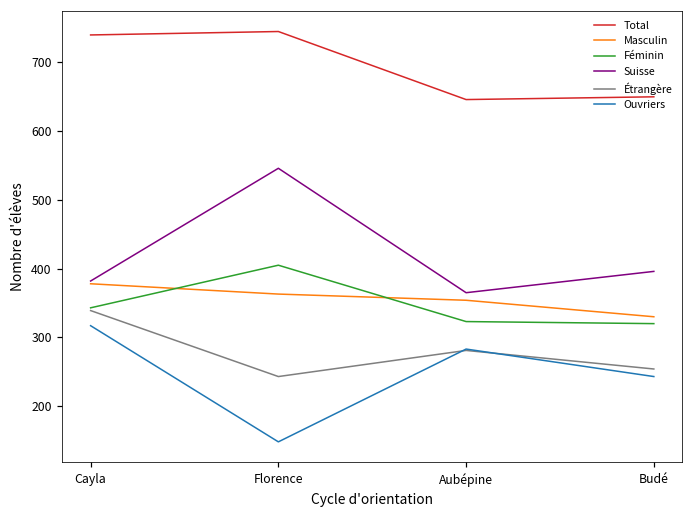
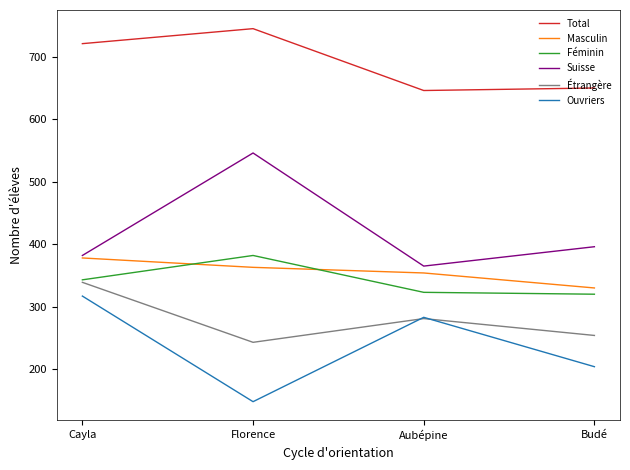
Total, Cayla: 740 -> 720
Féminin, Florence: 410 -> 380
Ouvriers, Budé: 240 -> 200
